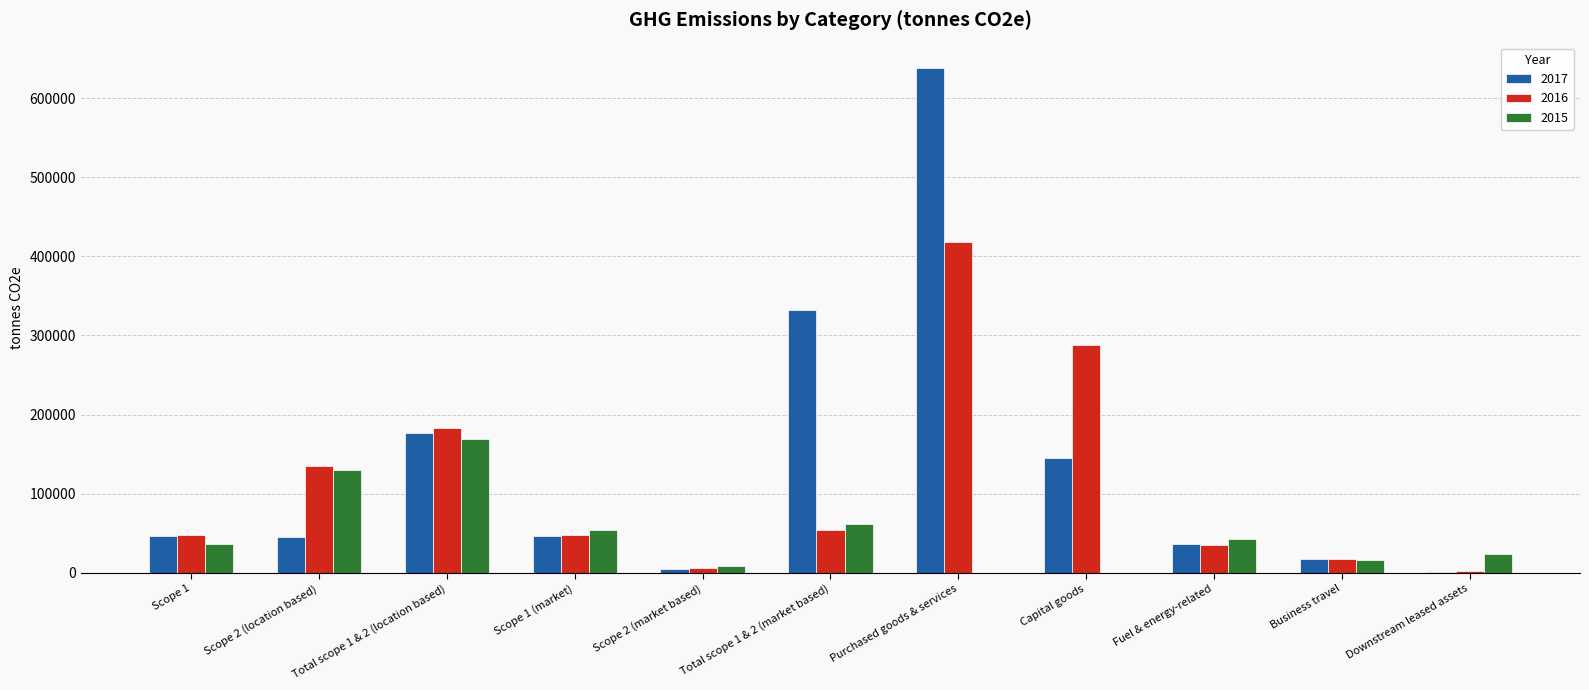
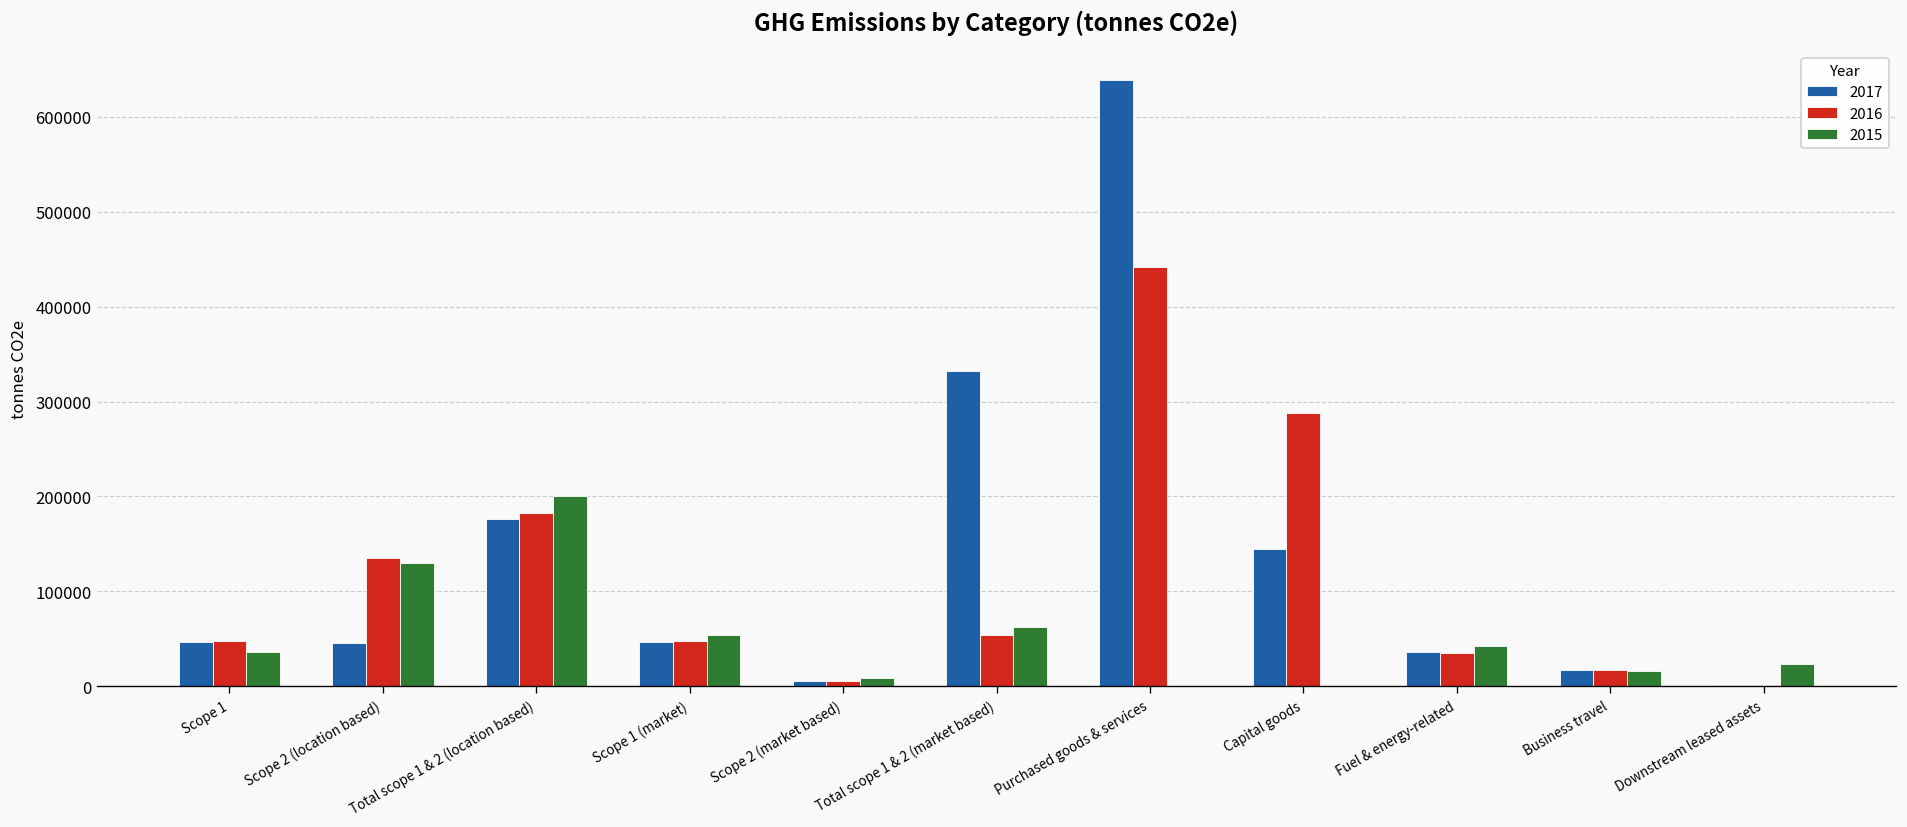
2015, Total scope 1 & 2 (location based): 170000 -> 200000
2016, Purchased goods & services: 420000 -> 440000
